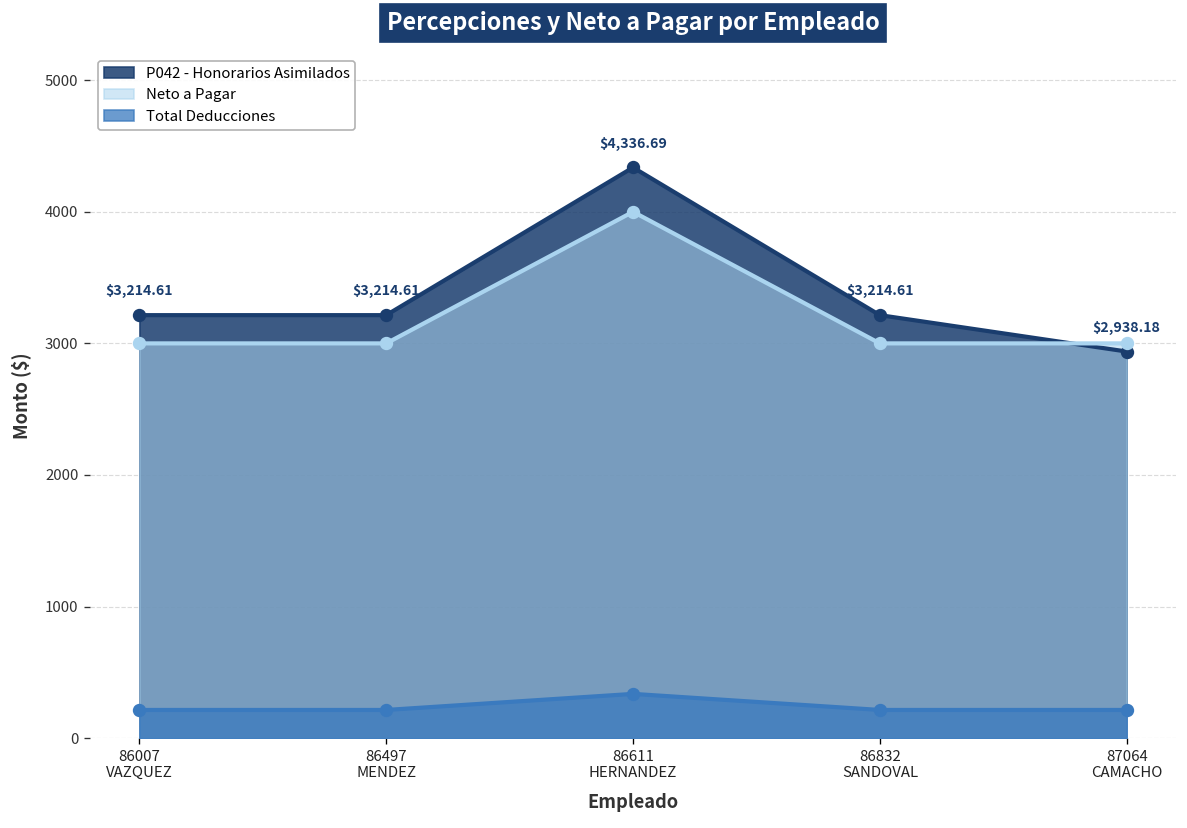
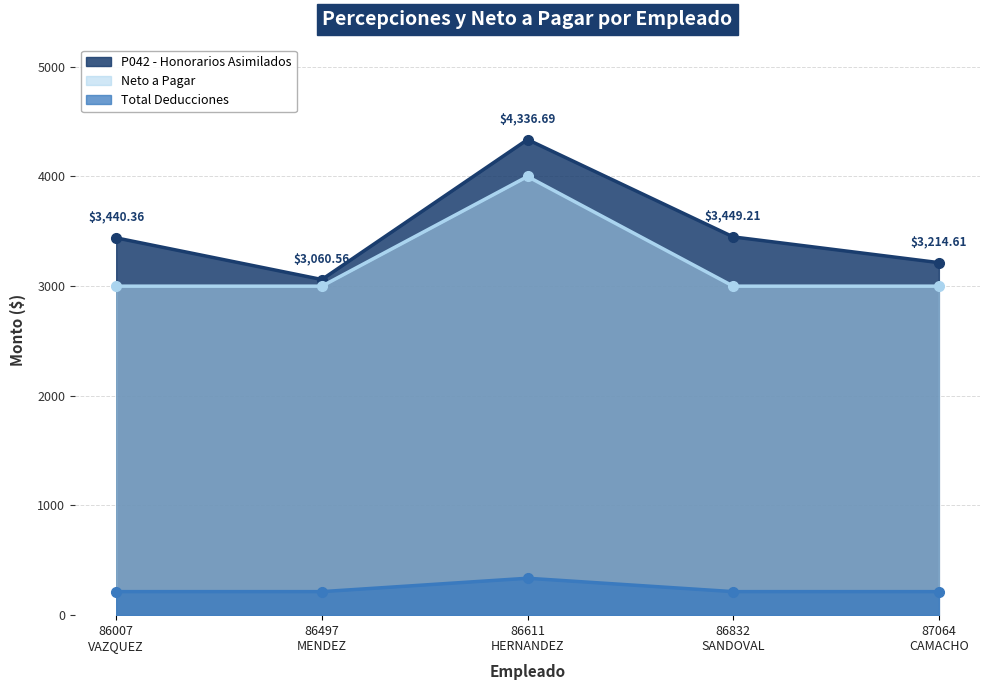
P042 - Honorarios Asimilados, 86007 VAZQUEZ: $3,214.61 -> $3,440.36
P042 - Honorarios Asimilados, 86497 MENDEZ: $3,214.61 -> $3,060.56
P042 - Honorarios Asimilados, 86832 SANDOVAL: $3,214.61 -> $3,449.21
P042 - Honorarios Asimilados, 87064 CAMACHO: $2,938.18 -> $3,214.61
